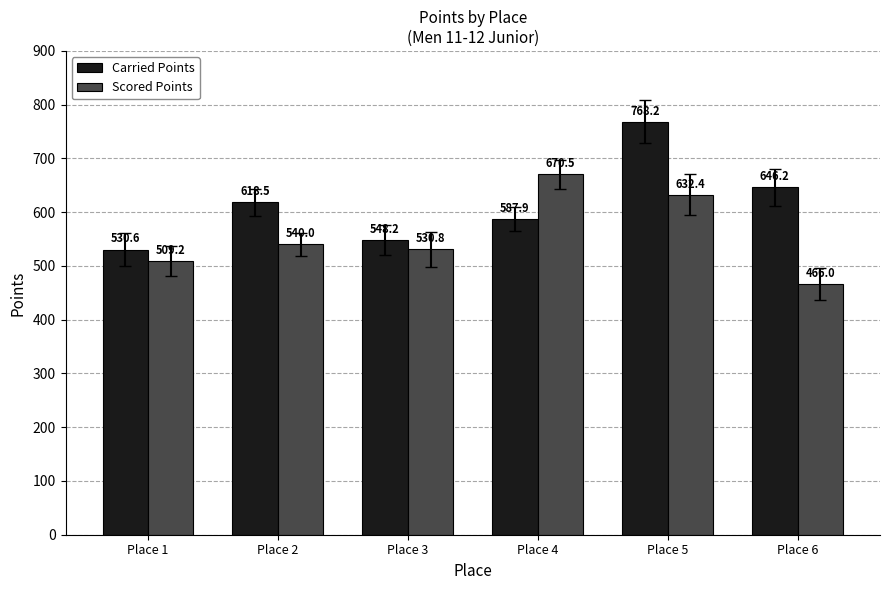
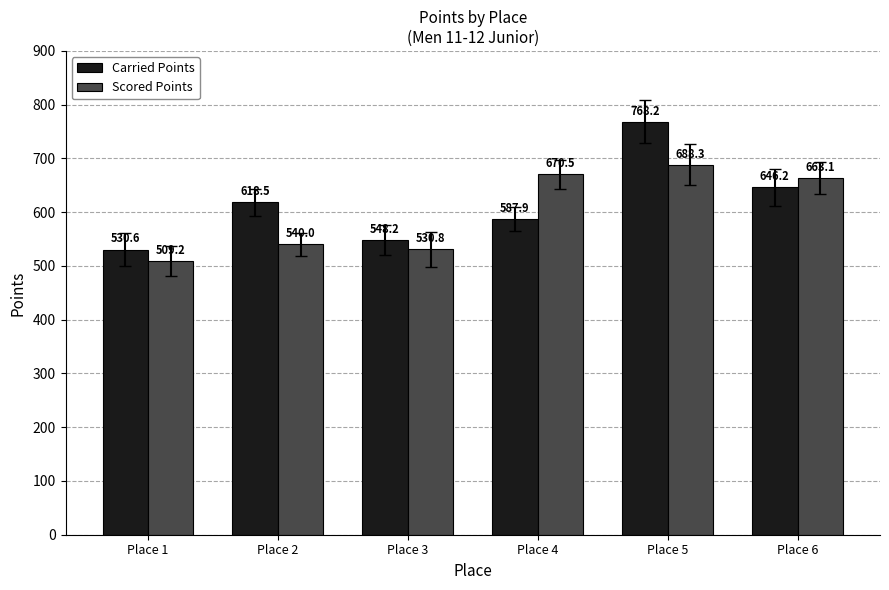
Scored Points, Place 5: 632.4 -> 688.3
Scored Points, Place 6: 466.0 -> 663.1
